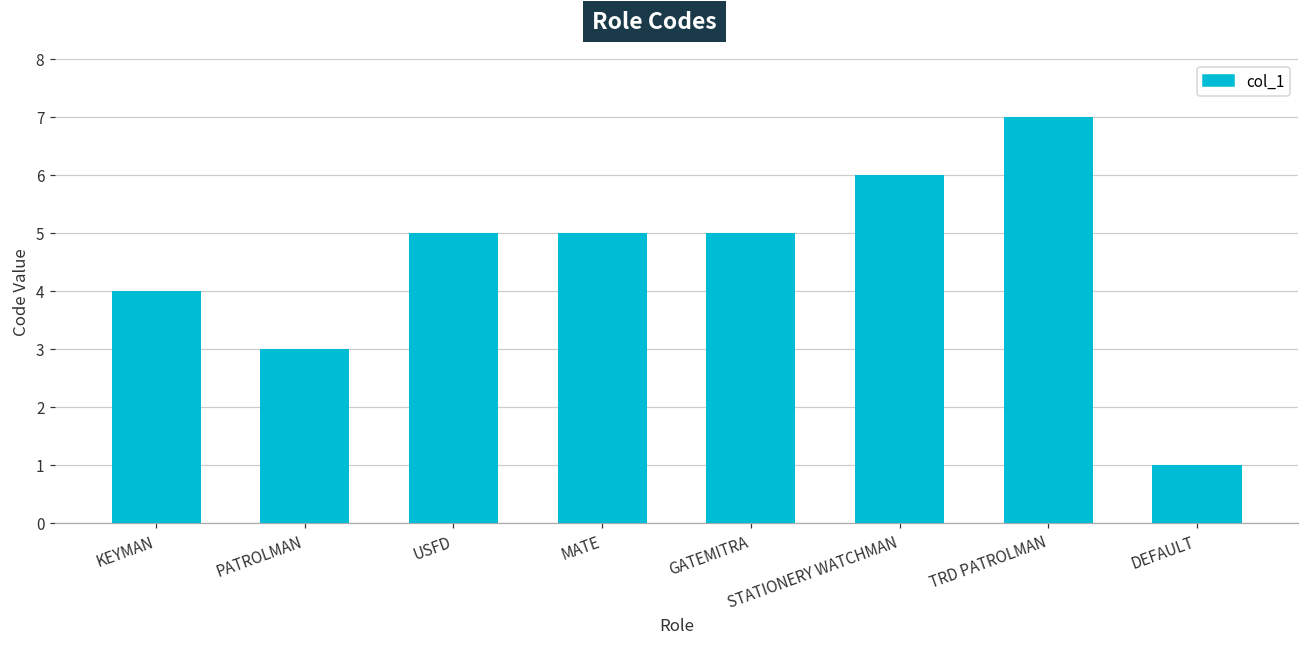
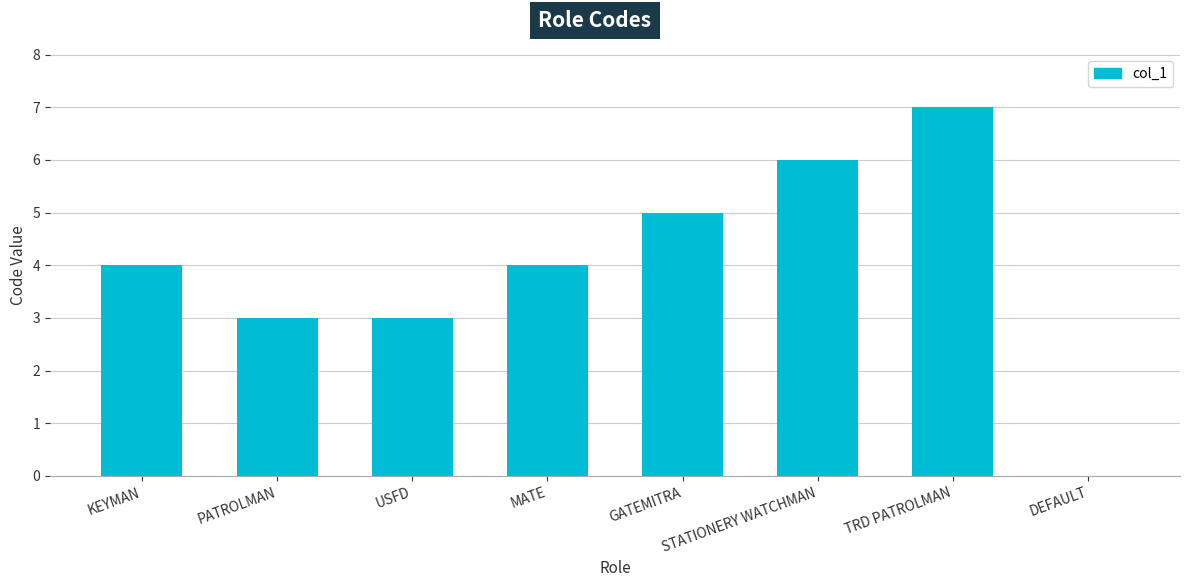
USFD: 5 -> 3
MATE: 5 -> 4
DEFAULT: 1 -> 0
